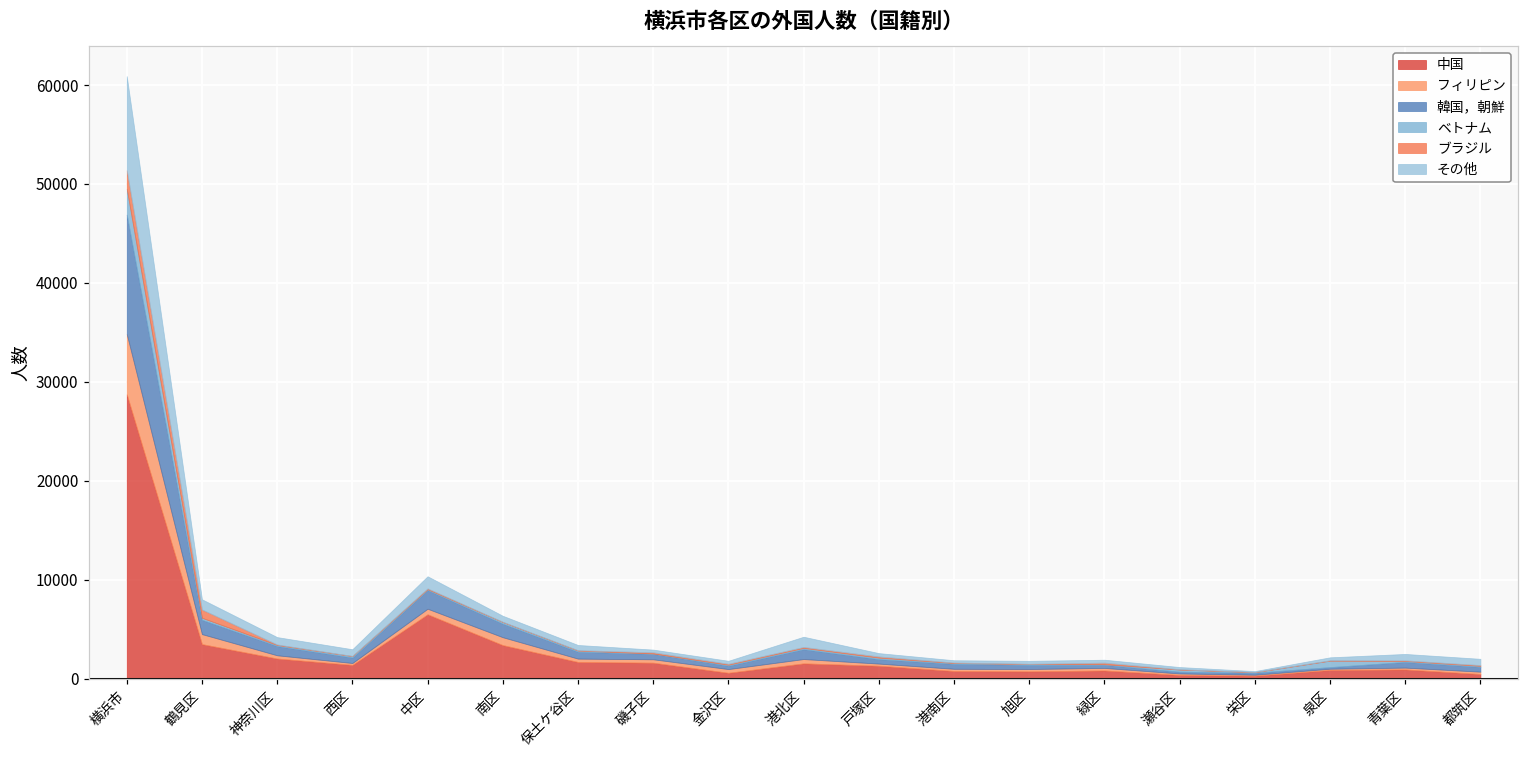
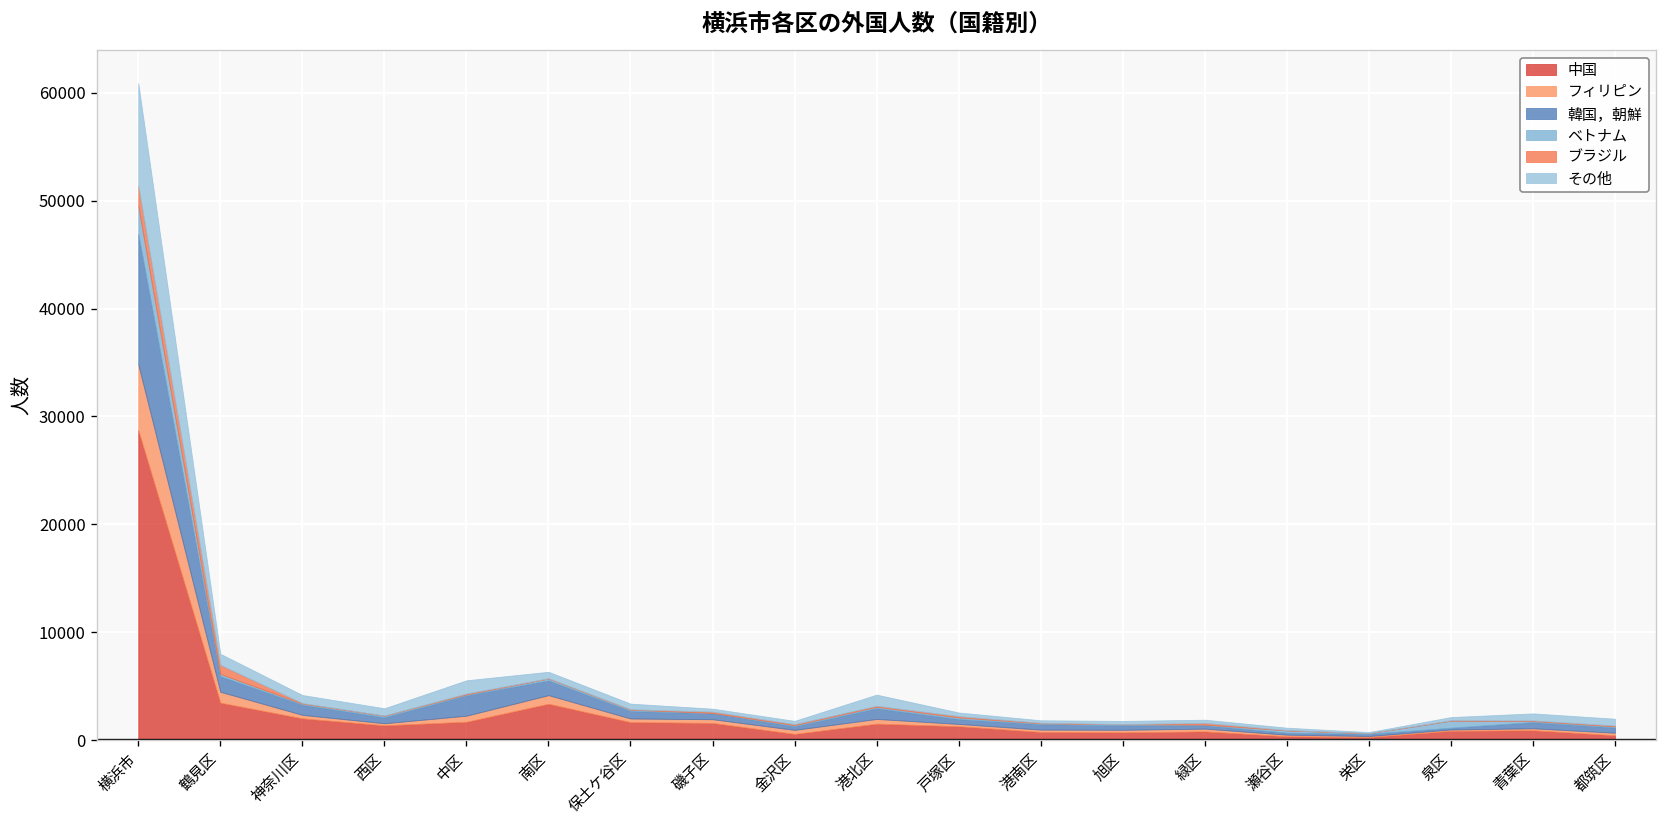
中国, 中区: 6000 -> 2000
